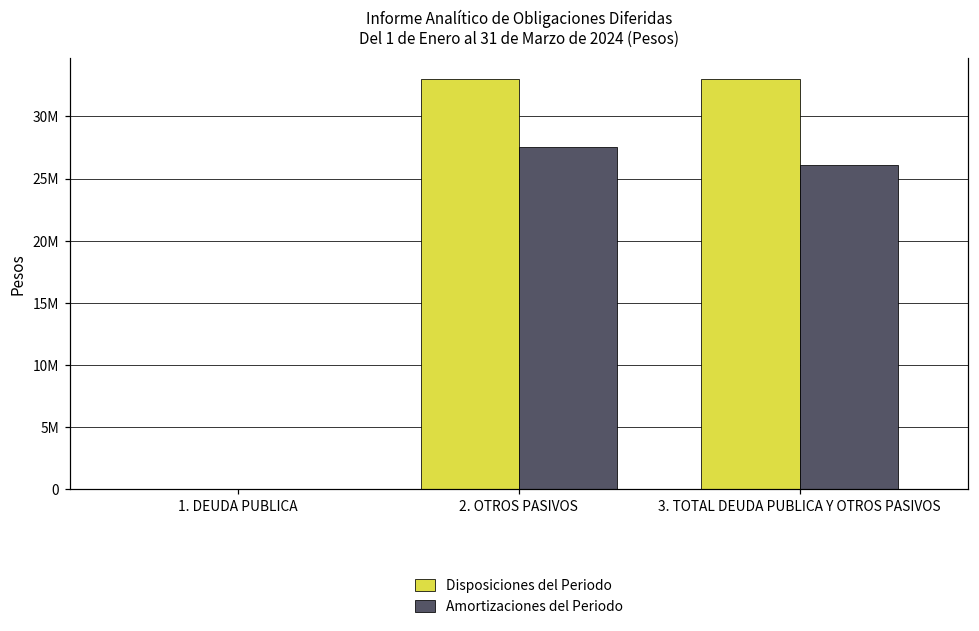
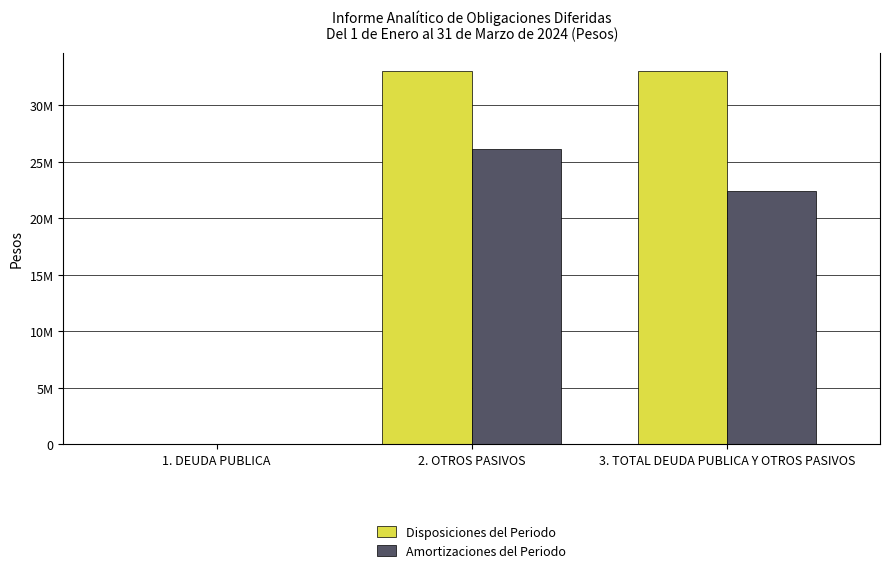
Amortizaciones del Periodo, 2. OTROS PASIVOS: 27600000 -> 26100000
Amortizaciones del Periodo, 3. TOTAL DEUDA PUBLICA Y OTROS PASIVOS: 26100000 -> 22400000
